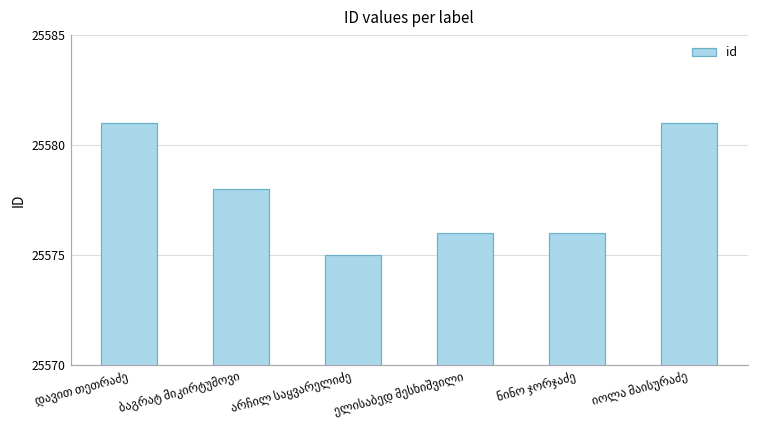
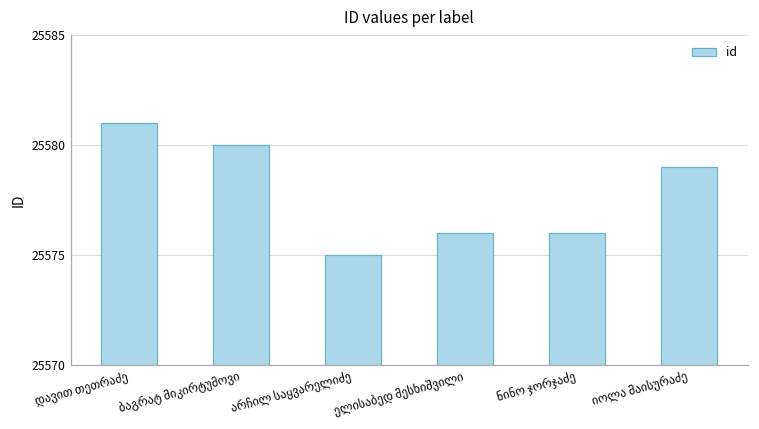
ბაგრატ მიკირტუმოვი: 25578 -> 25580
იოლა მაისურაძე: 25581 -> 25579
